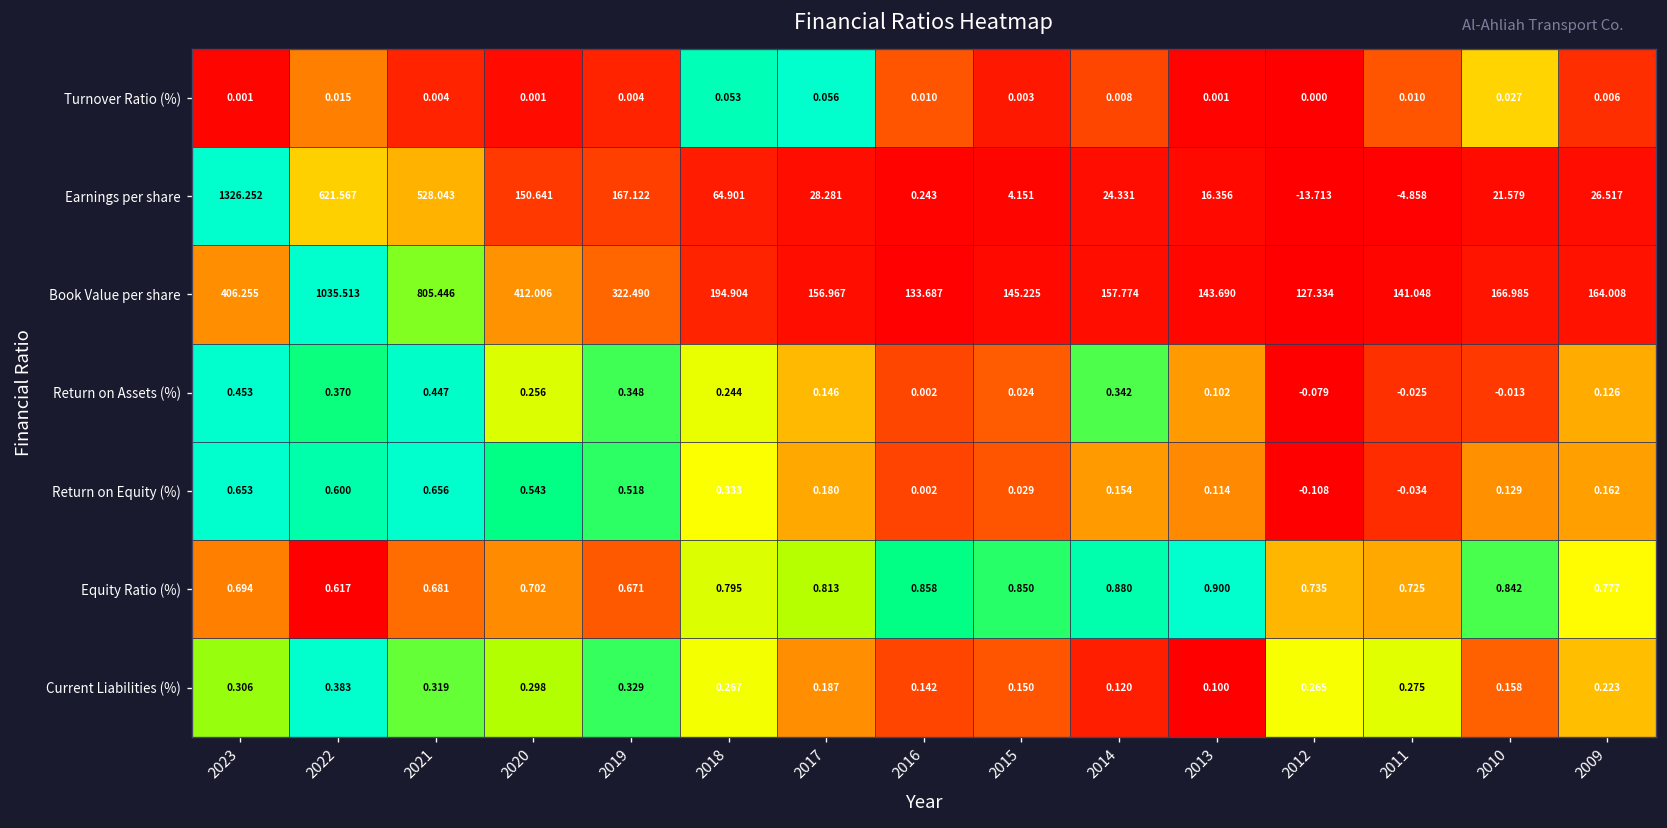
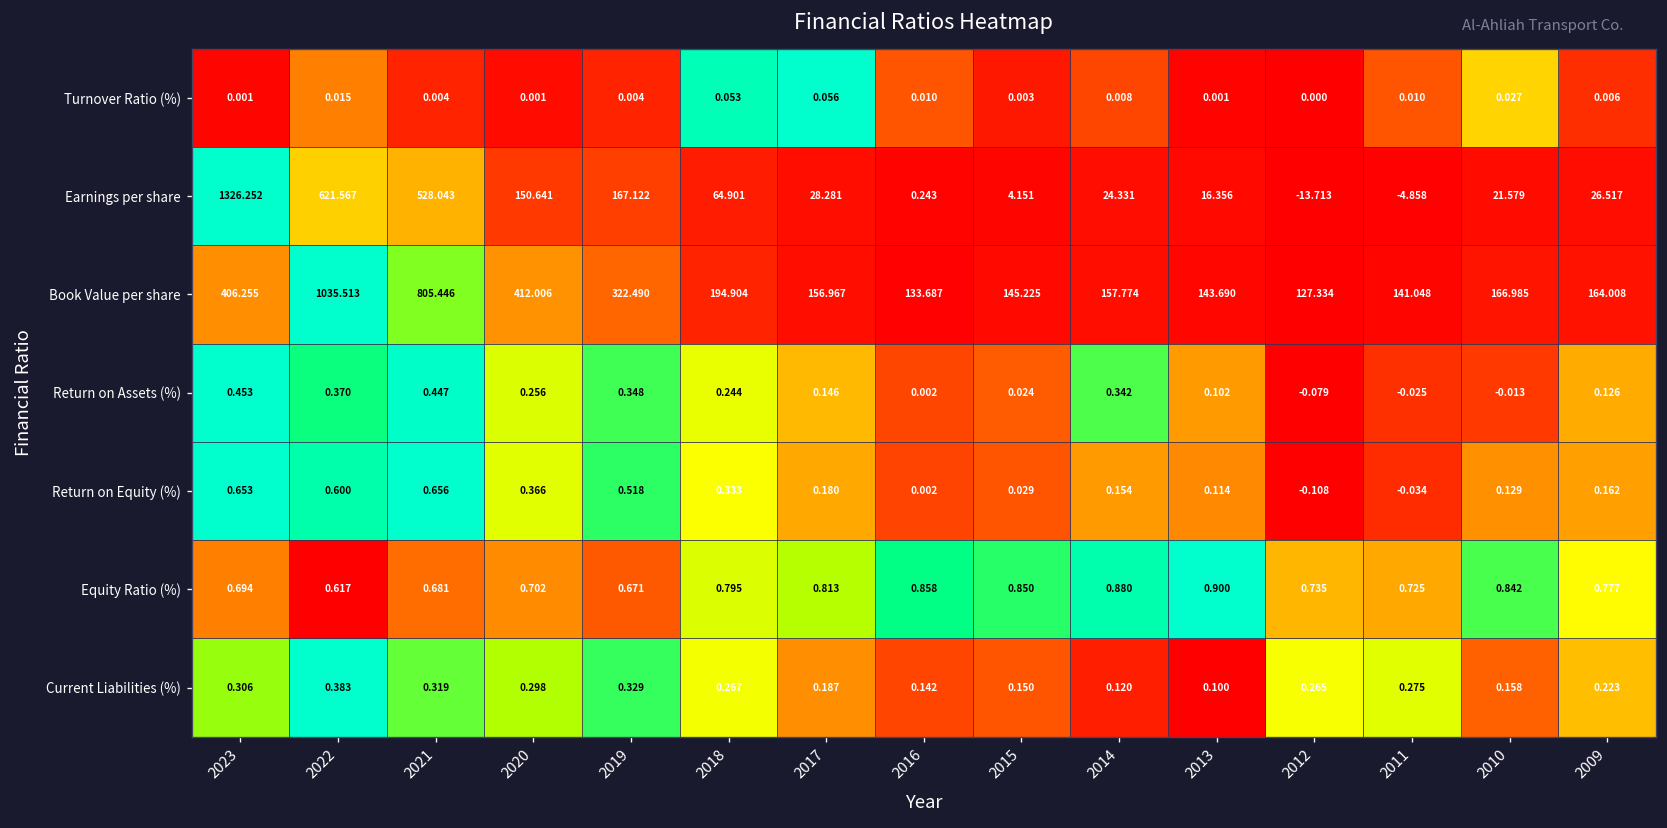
Return on Equity (%), 2020: 0.543 -> 0.366
